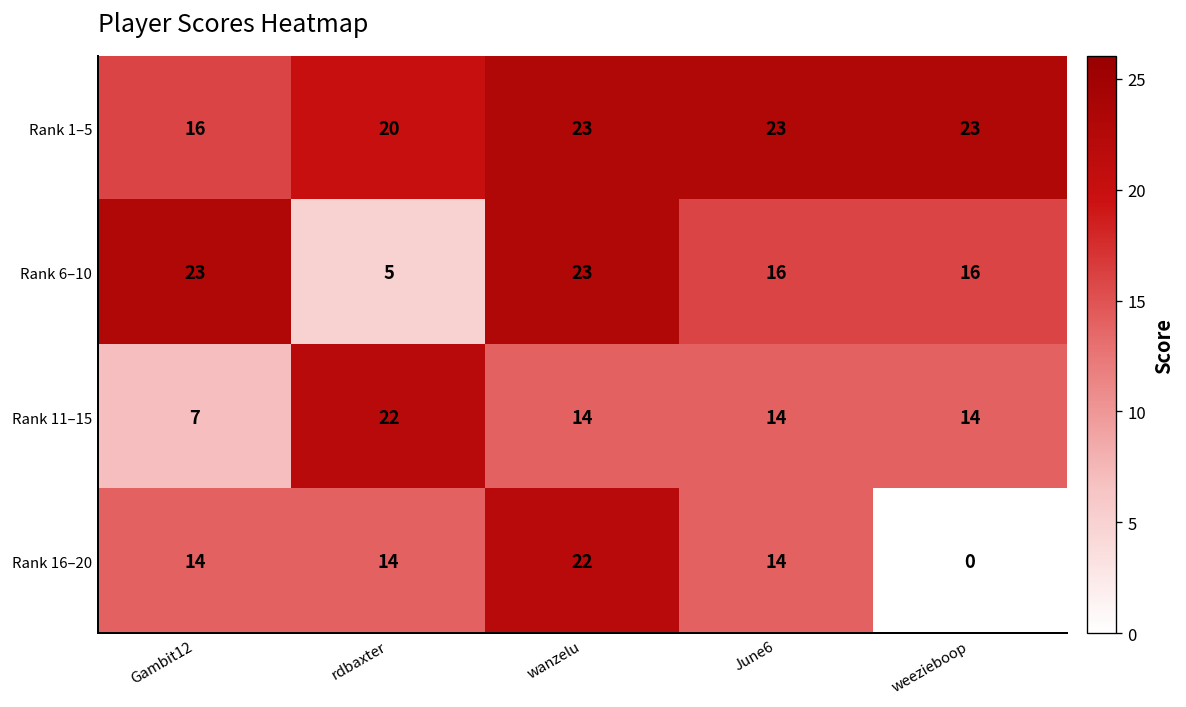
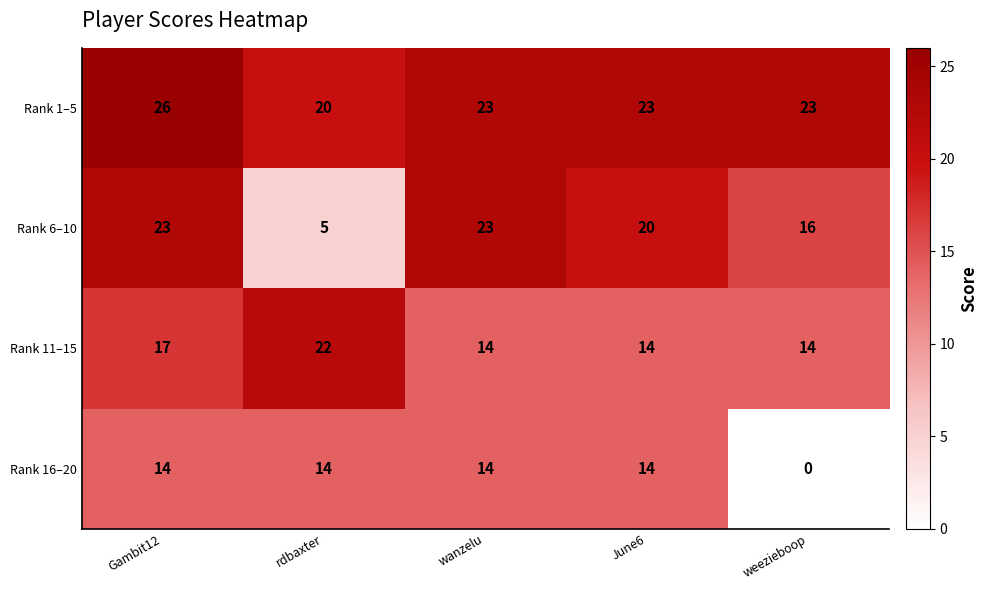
Rank 1–5, Gambit12: 16 -> 26
Rank 6–10, June6: 16 -> 20
Rank 11–15, Gambit12: 7 -> 17
Rank 16–20, wanzelu: 22 -> 14
